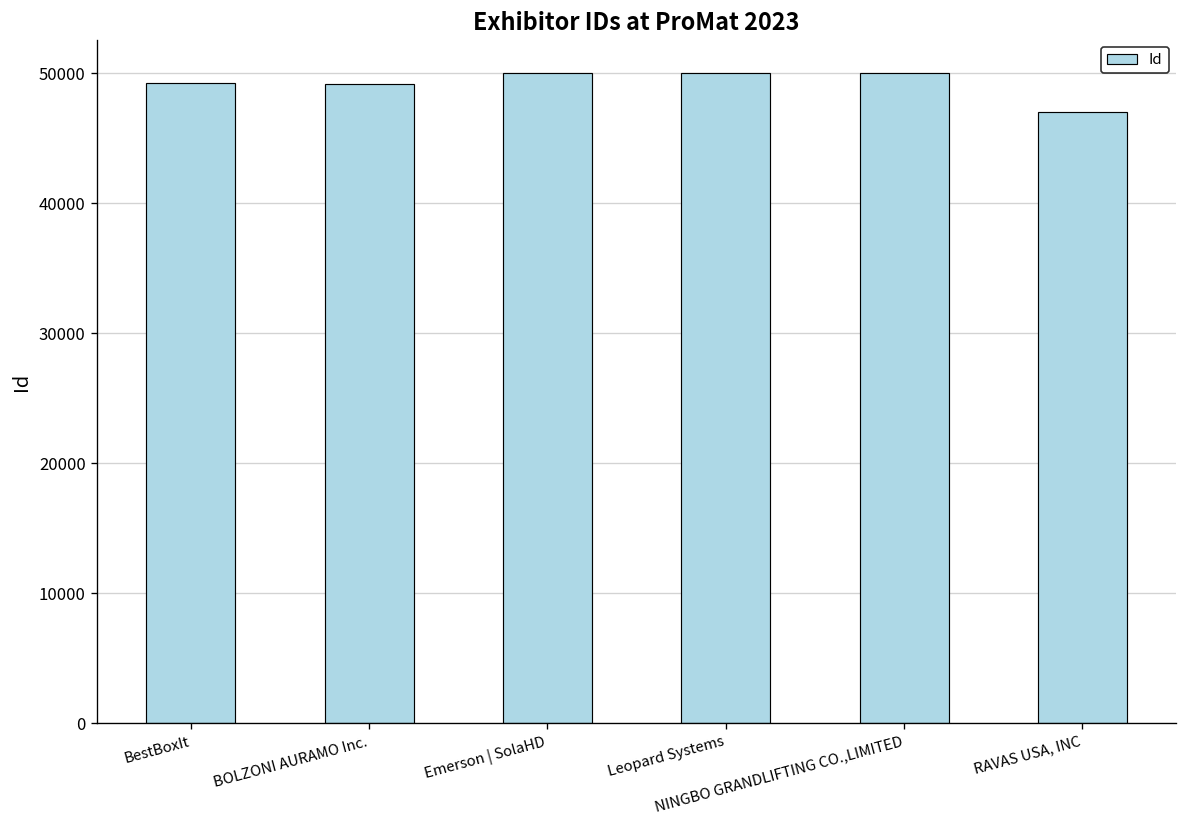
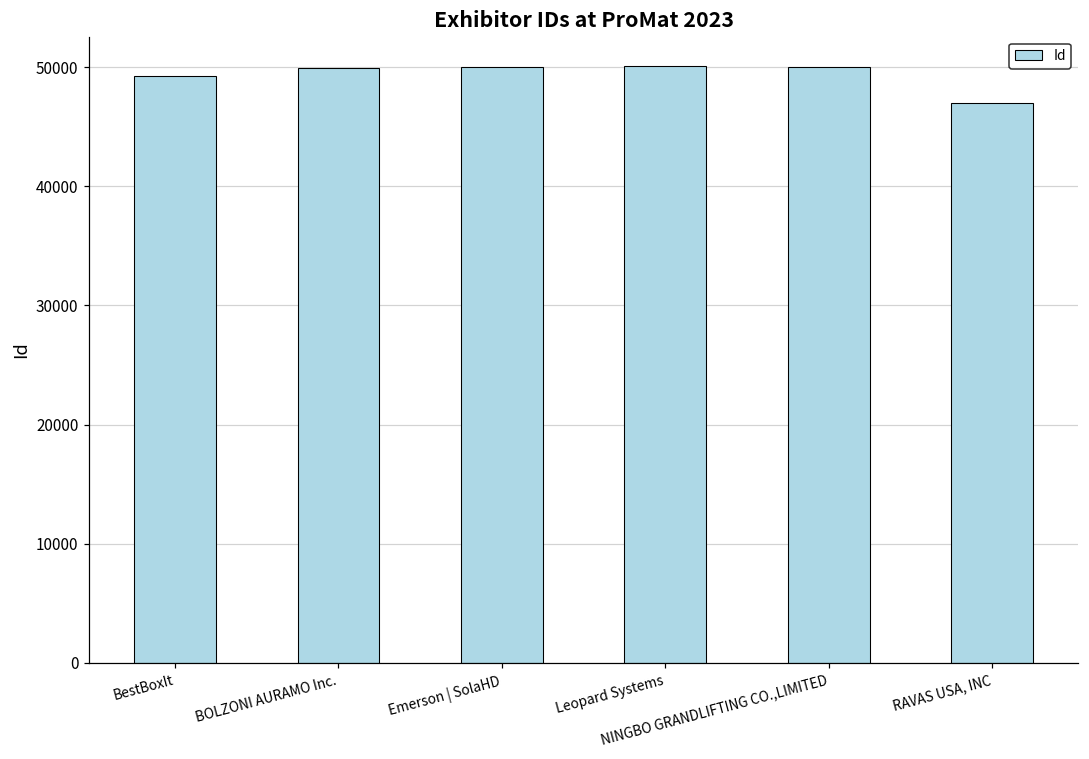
BOLZONI AURAMO Inc.: 49200 -> 49900
